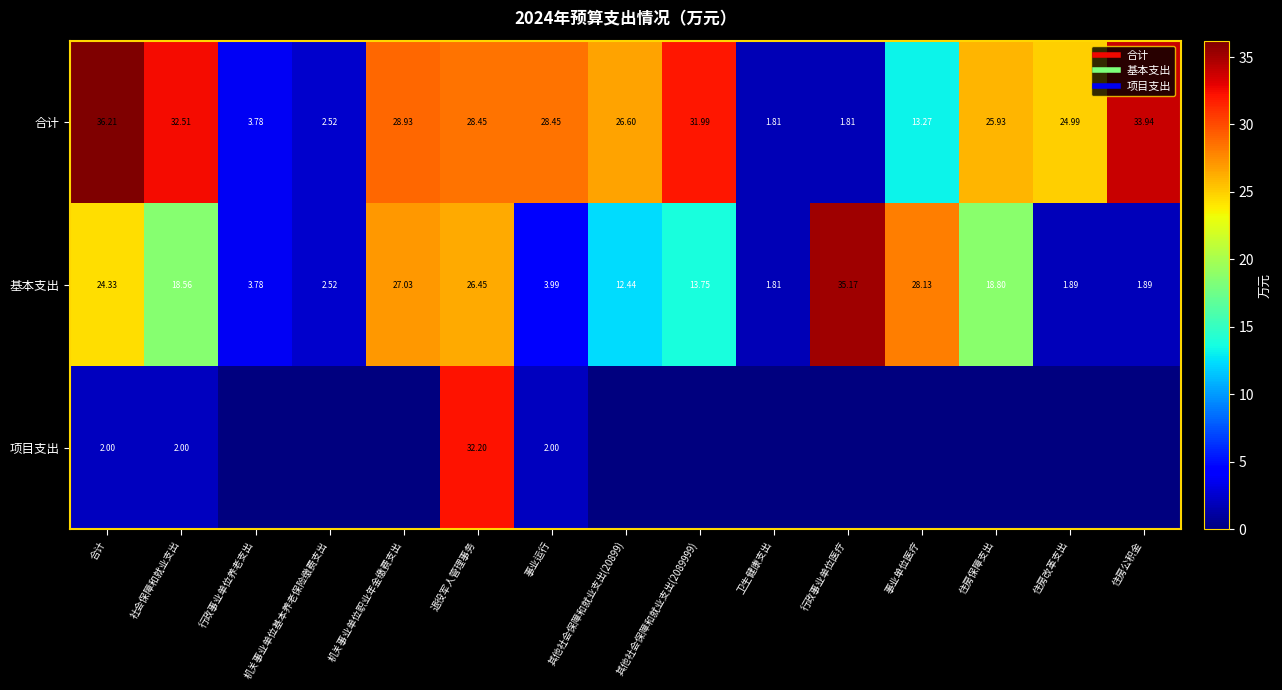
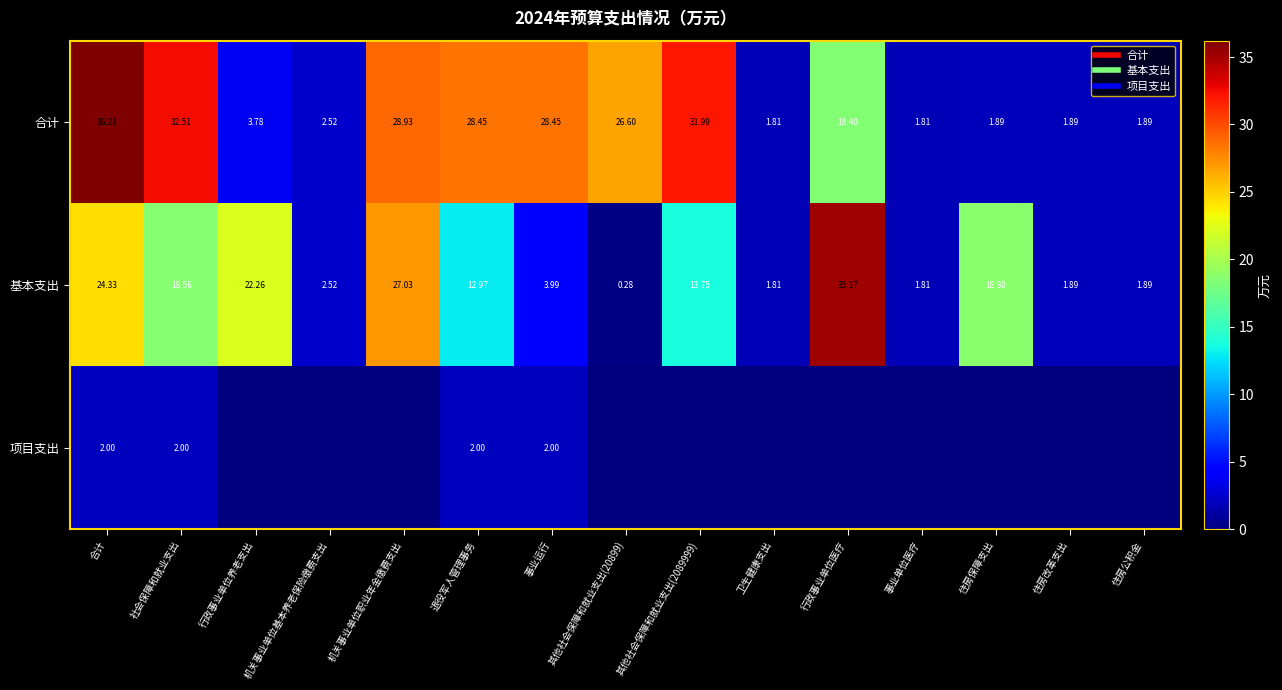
合计, 行政事业单位医疗: 1.81 -> 18.40
合计, 事业单位医疗: 13.27 -> 1.81
合计, 住房保障支出: 25.93 -> 1.89
合计, 住房改革支出: 24.99 -> 1.89
合计, 住房公积金: 33.94 -> 1.89
基本支出, 行政事业单位养老支出: 3.78 -> 22.26
基本支出, 退役军人管理事务: 26.45 -> 12.97
基本支出, 其他社会保障和就业支出(20899): 12.44 -> 0.28
基本支出, 事业单位医疗: 28.13 -> 1.81
项目支出, 退役军人管理事务: 32.20 -> 2.00
